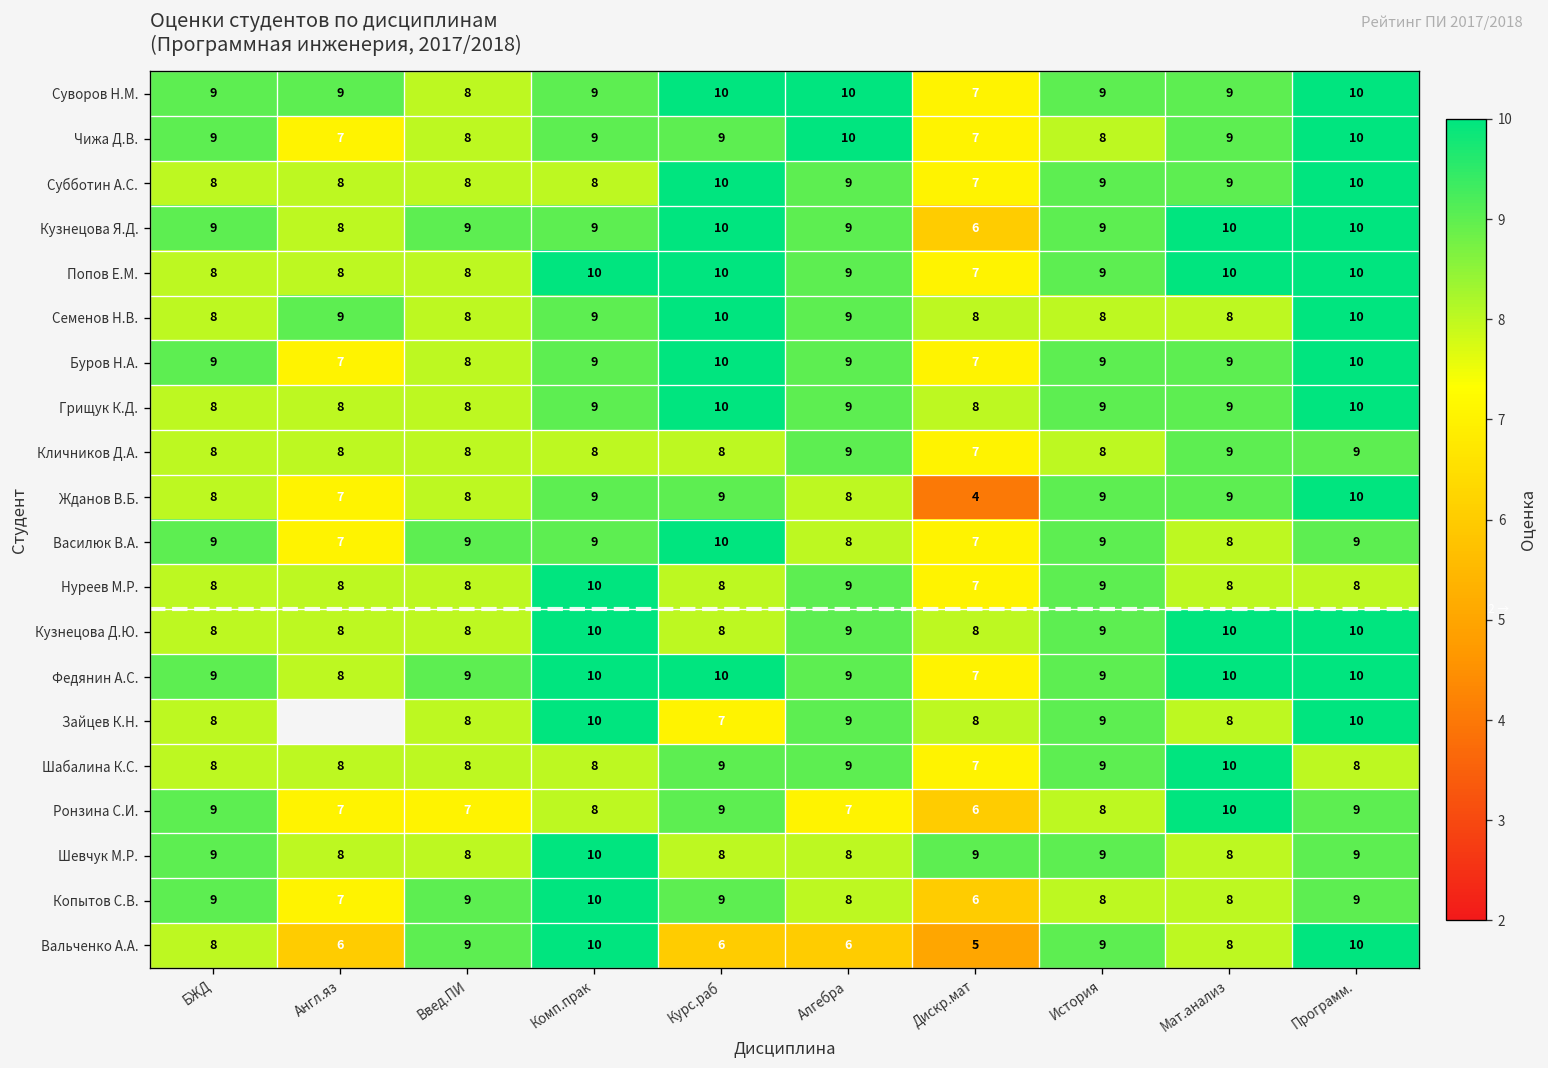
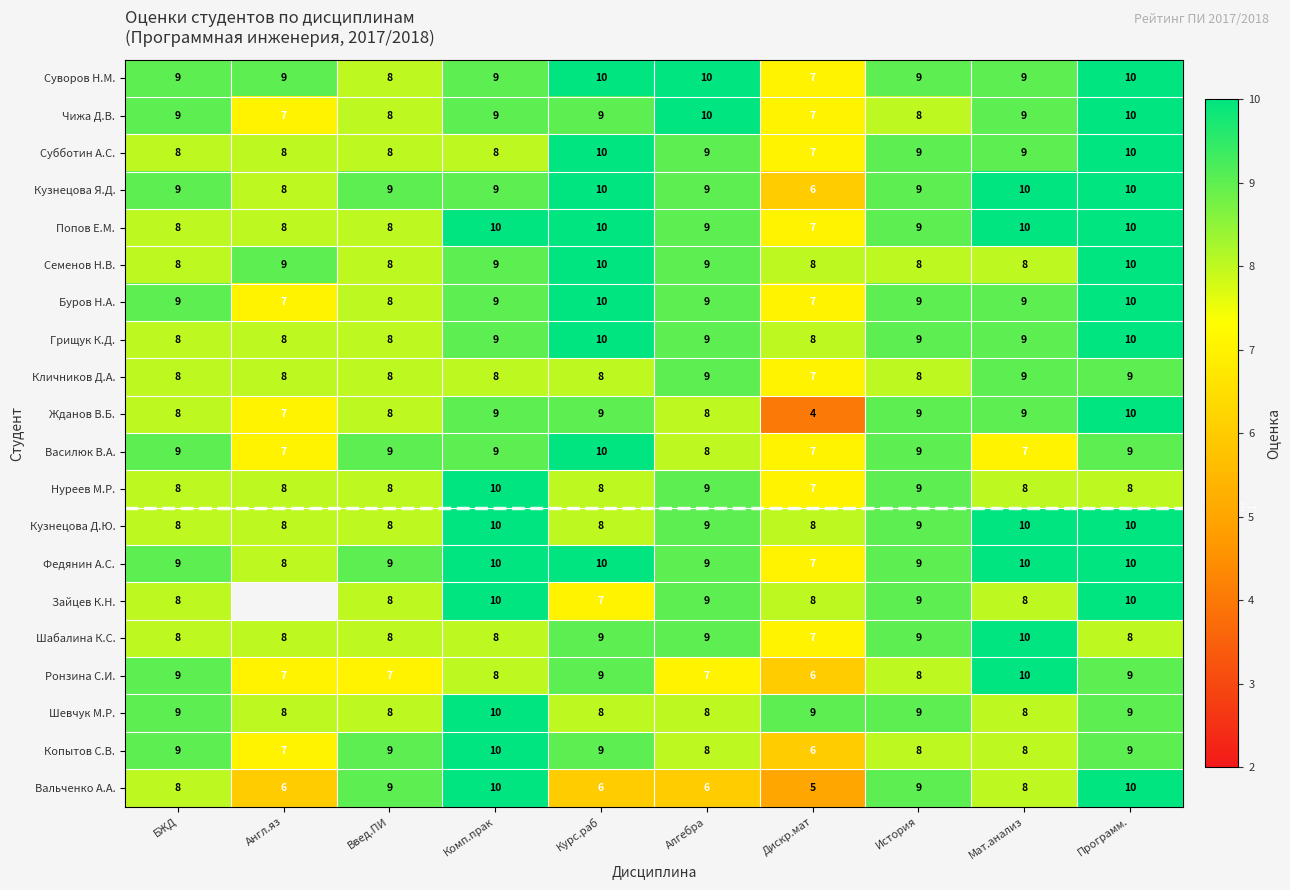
Василюк В.А., Мат.анализ: 8 -> 7
